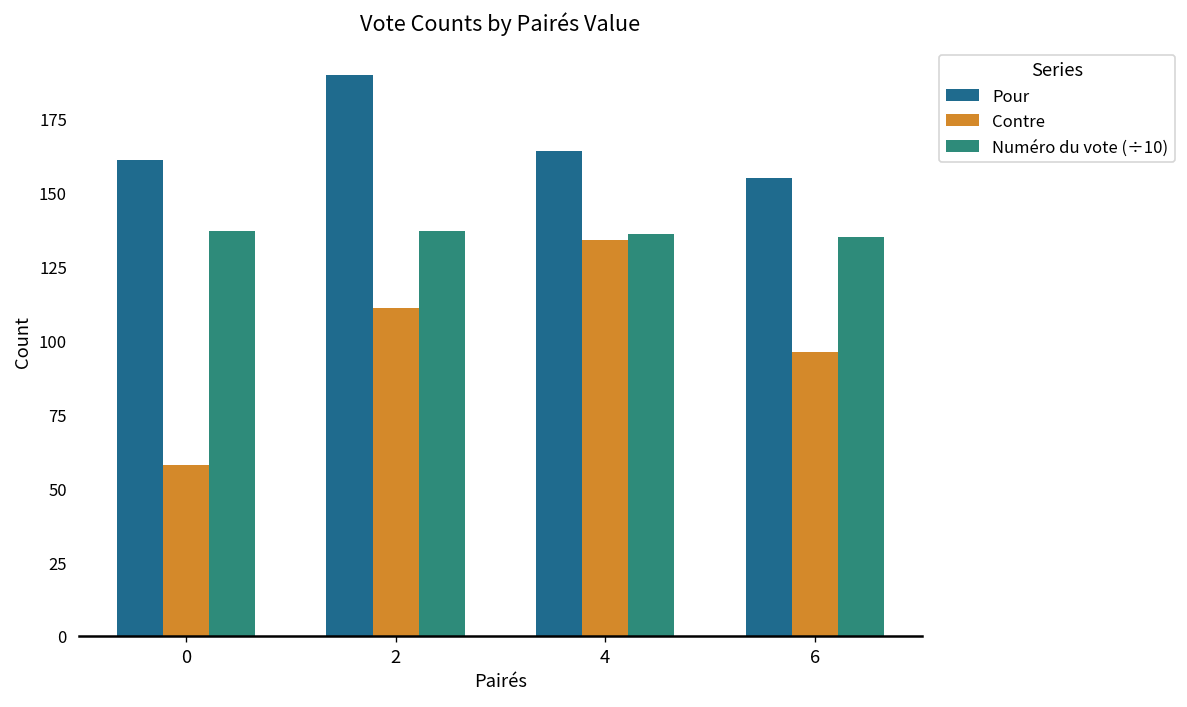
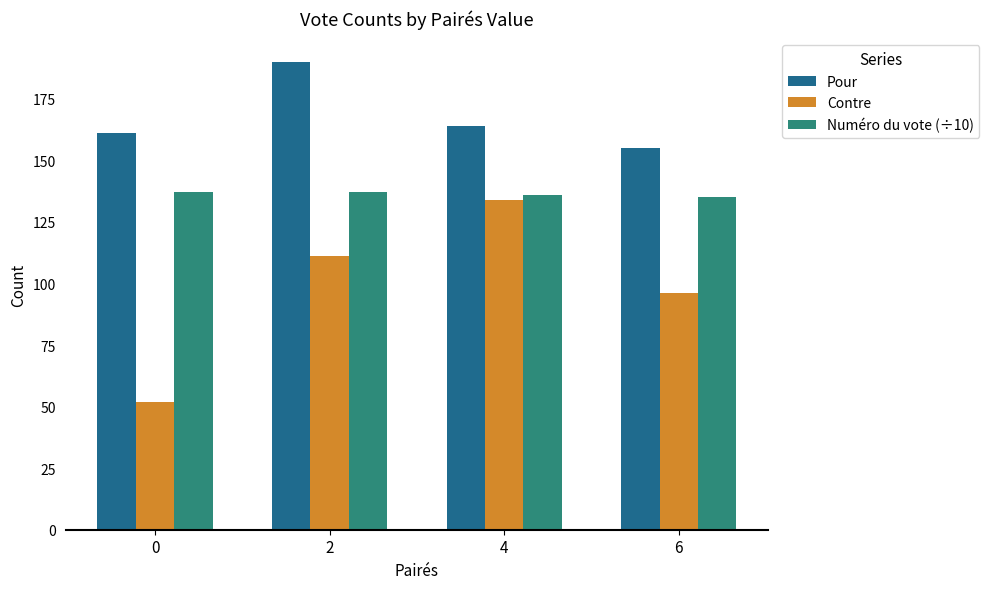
Contre, 0: 58 -> 52
